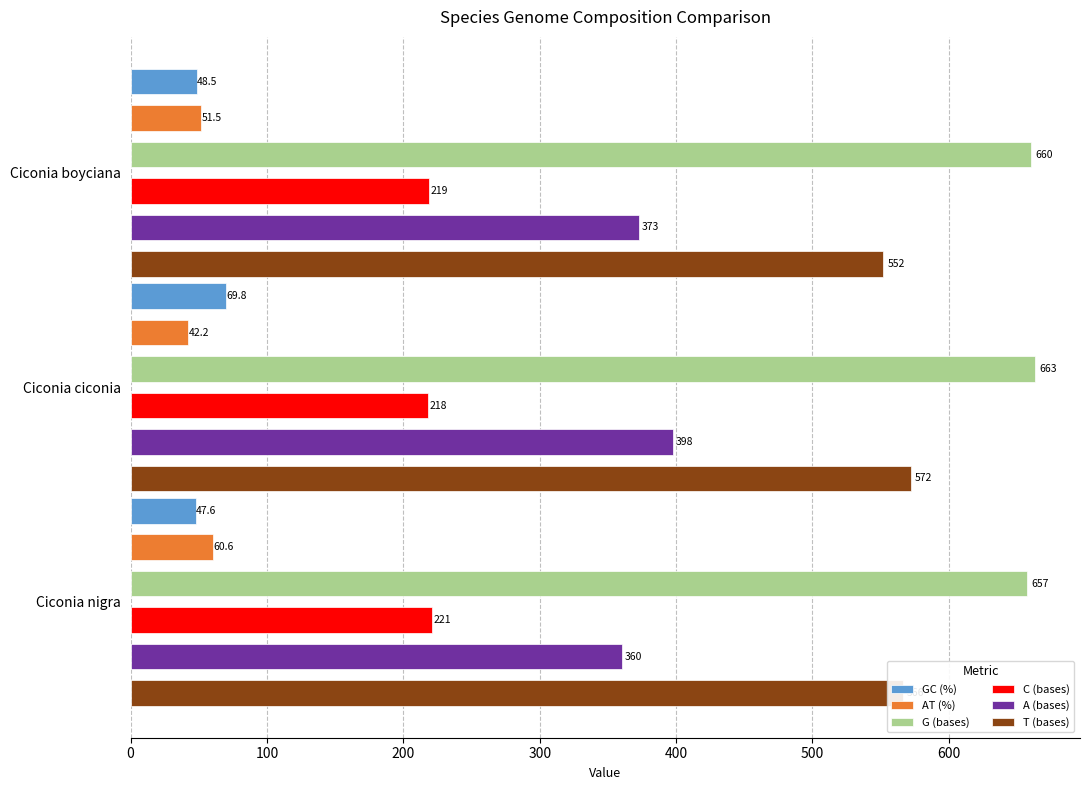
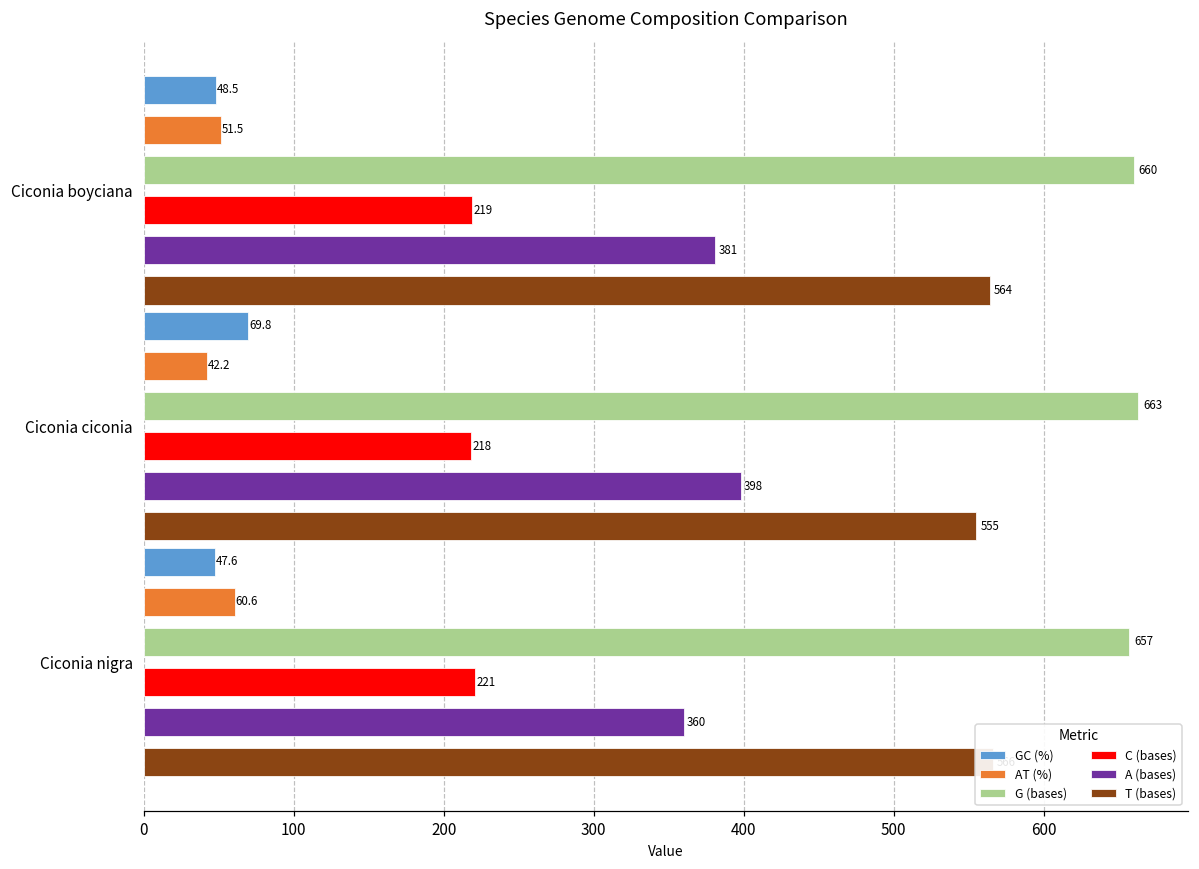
A (bases), Ciconia boyciana: 373 -> 381
T (bases), Ciconia boyciana: 552 -> 564
T (bases), Ciconia ciconia: 572 -> 555
